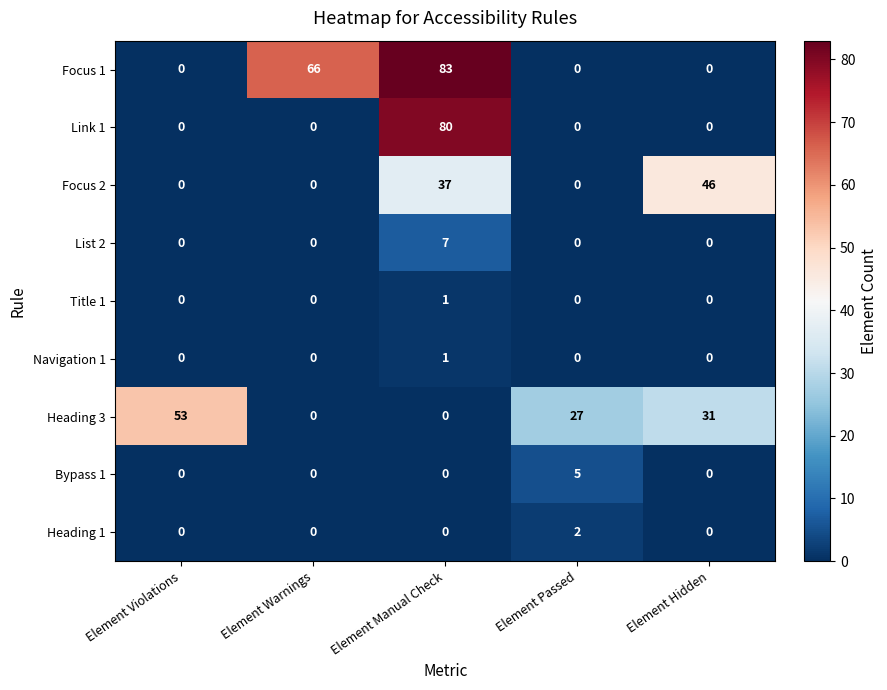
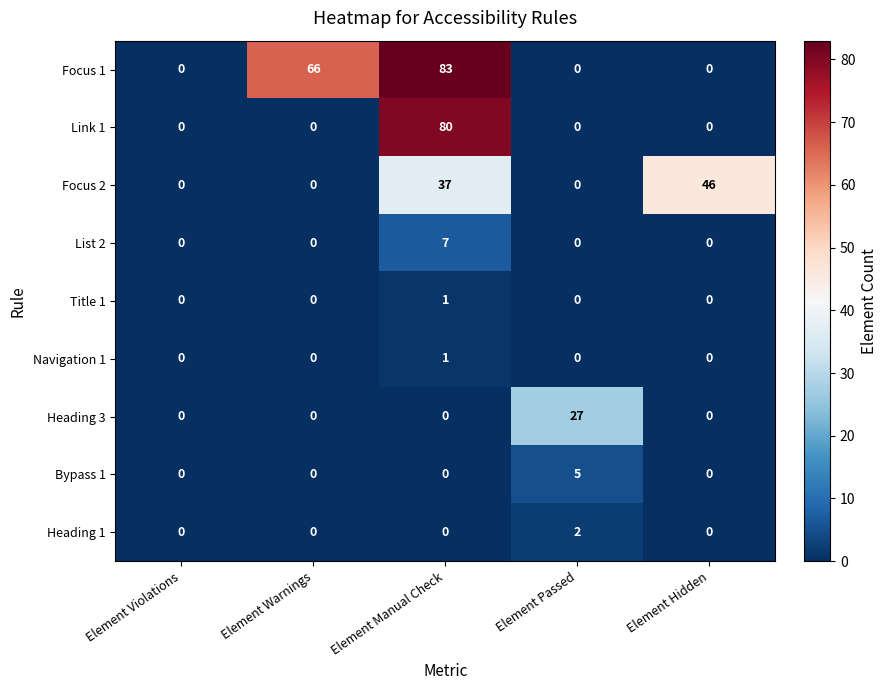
Heading 3, Element Violations: 53 -> 0
Heading 3, Element Hidden: 31 -> 0
